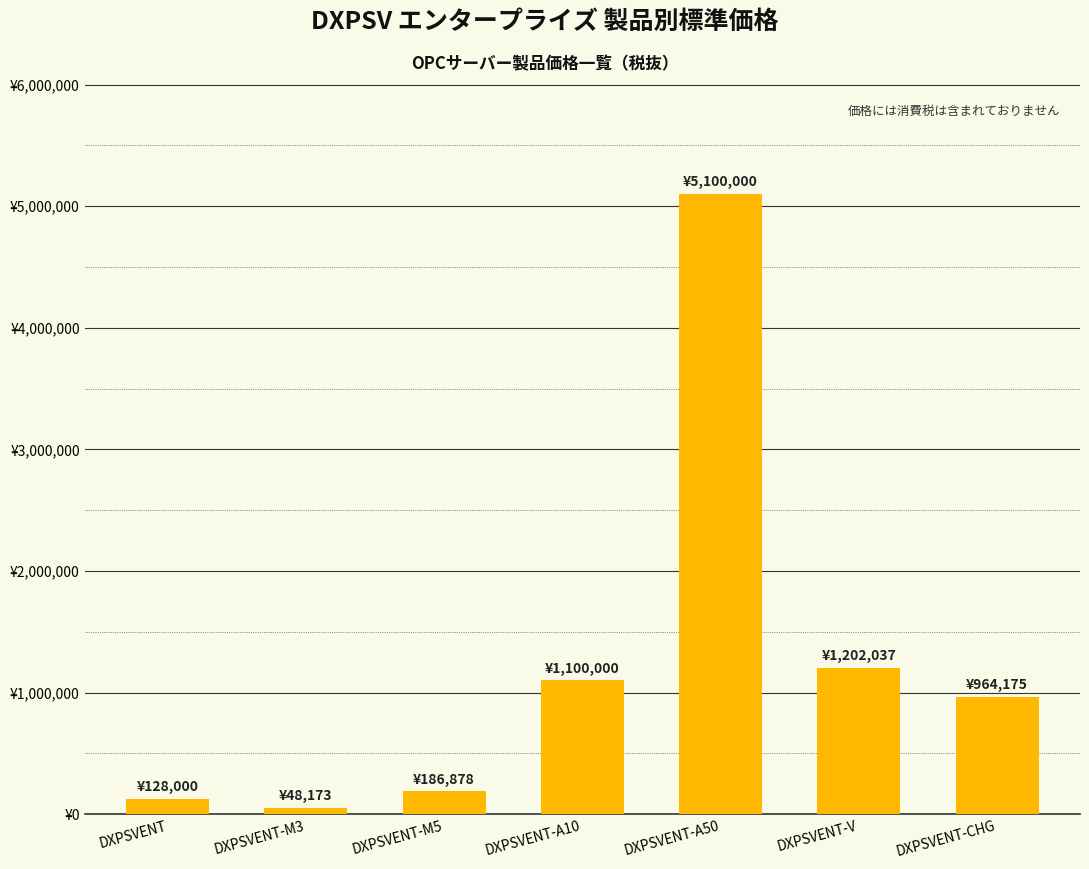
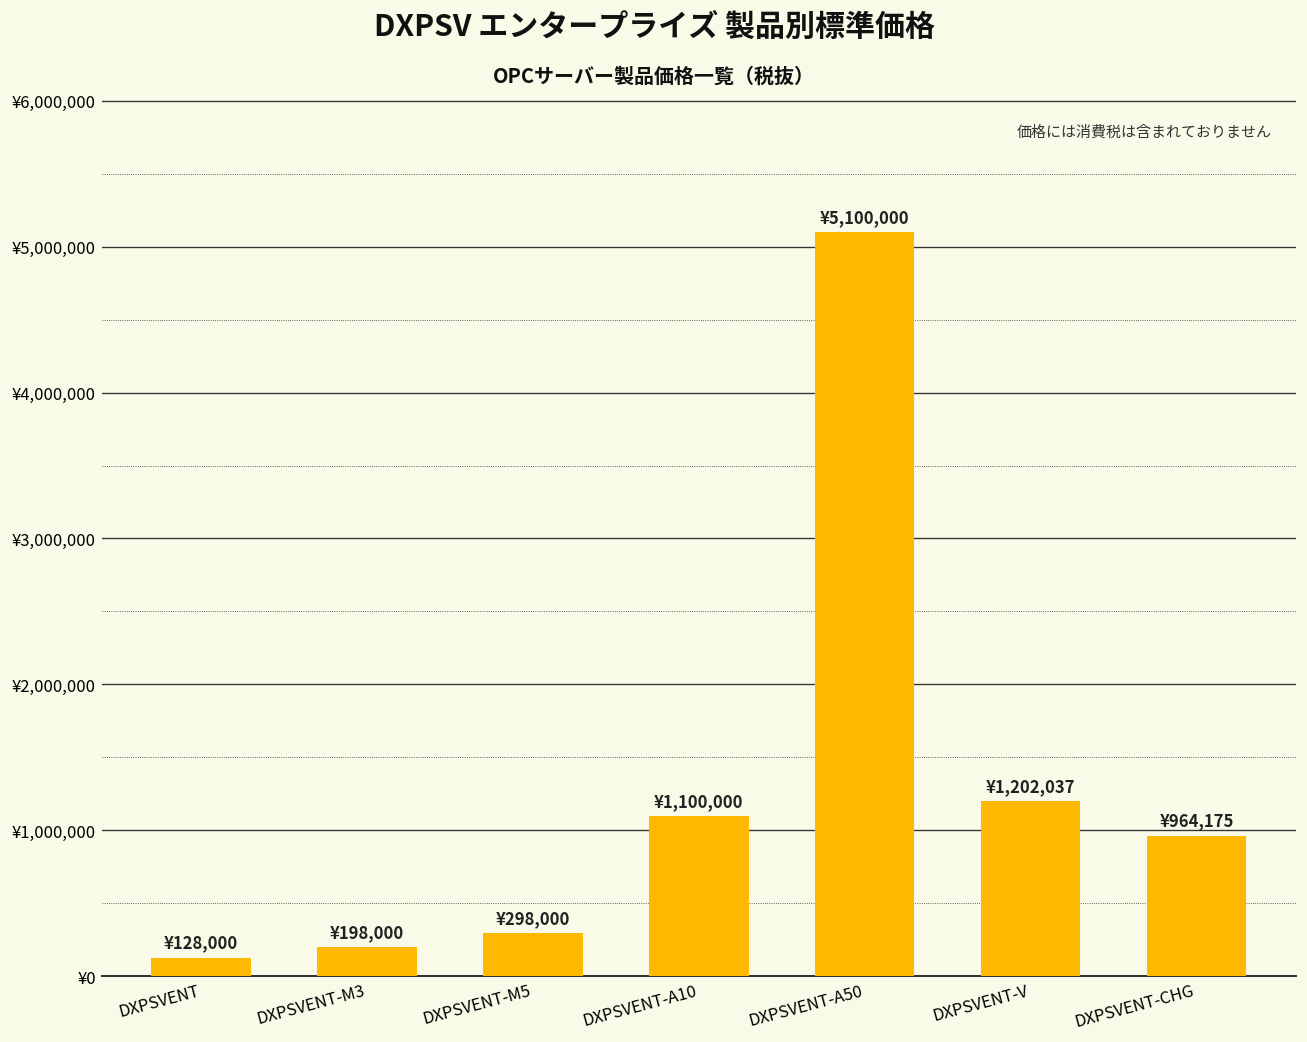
DXPSVENT-M3: ¥48,173 -> ¥198,000
DXPSVENT-M5: ¥186,878 -> ¥298,000
